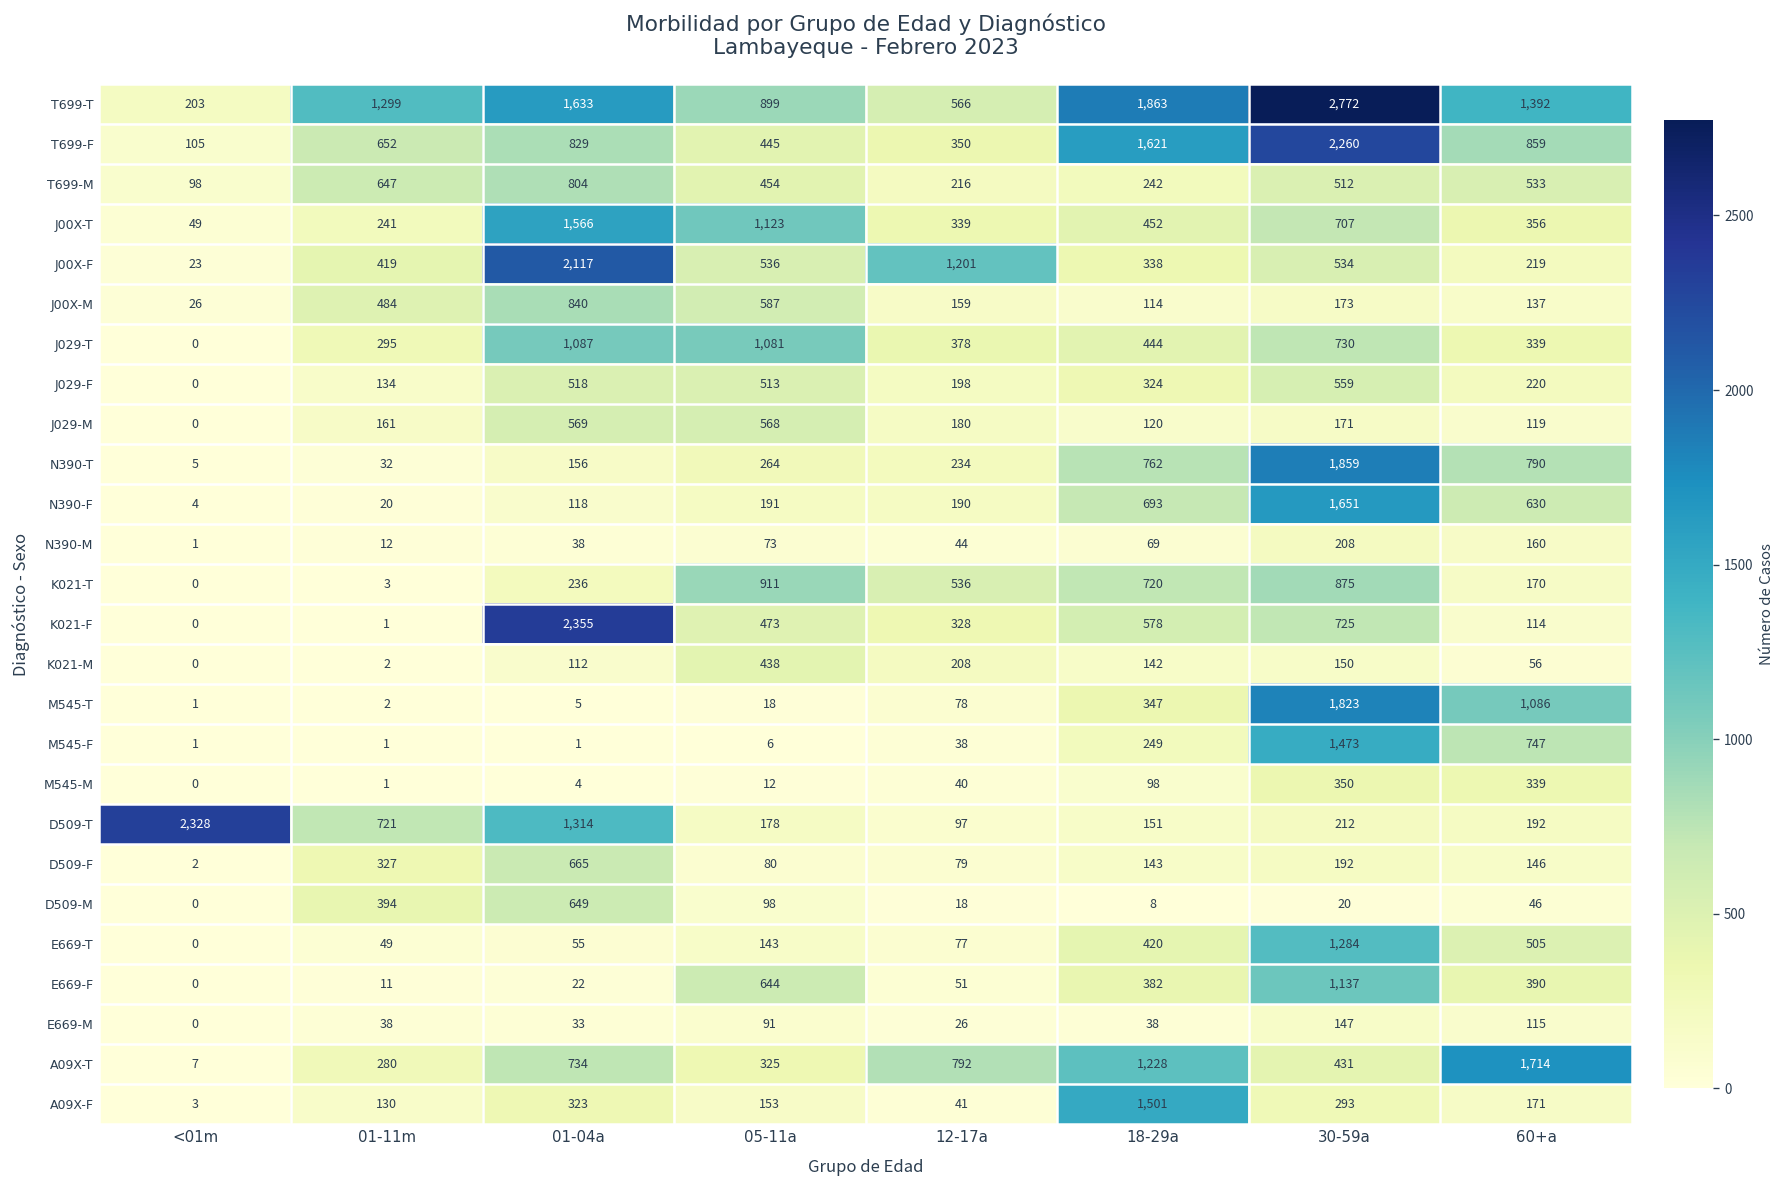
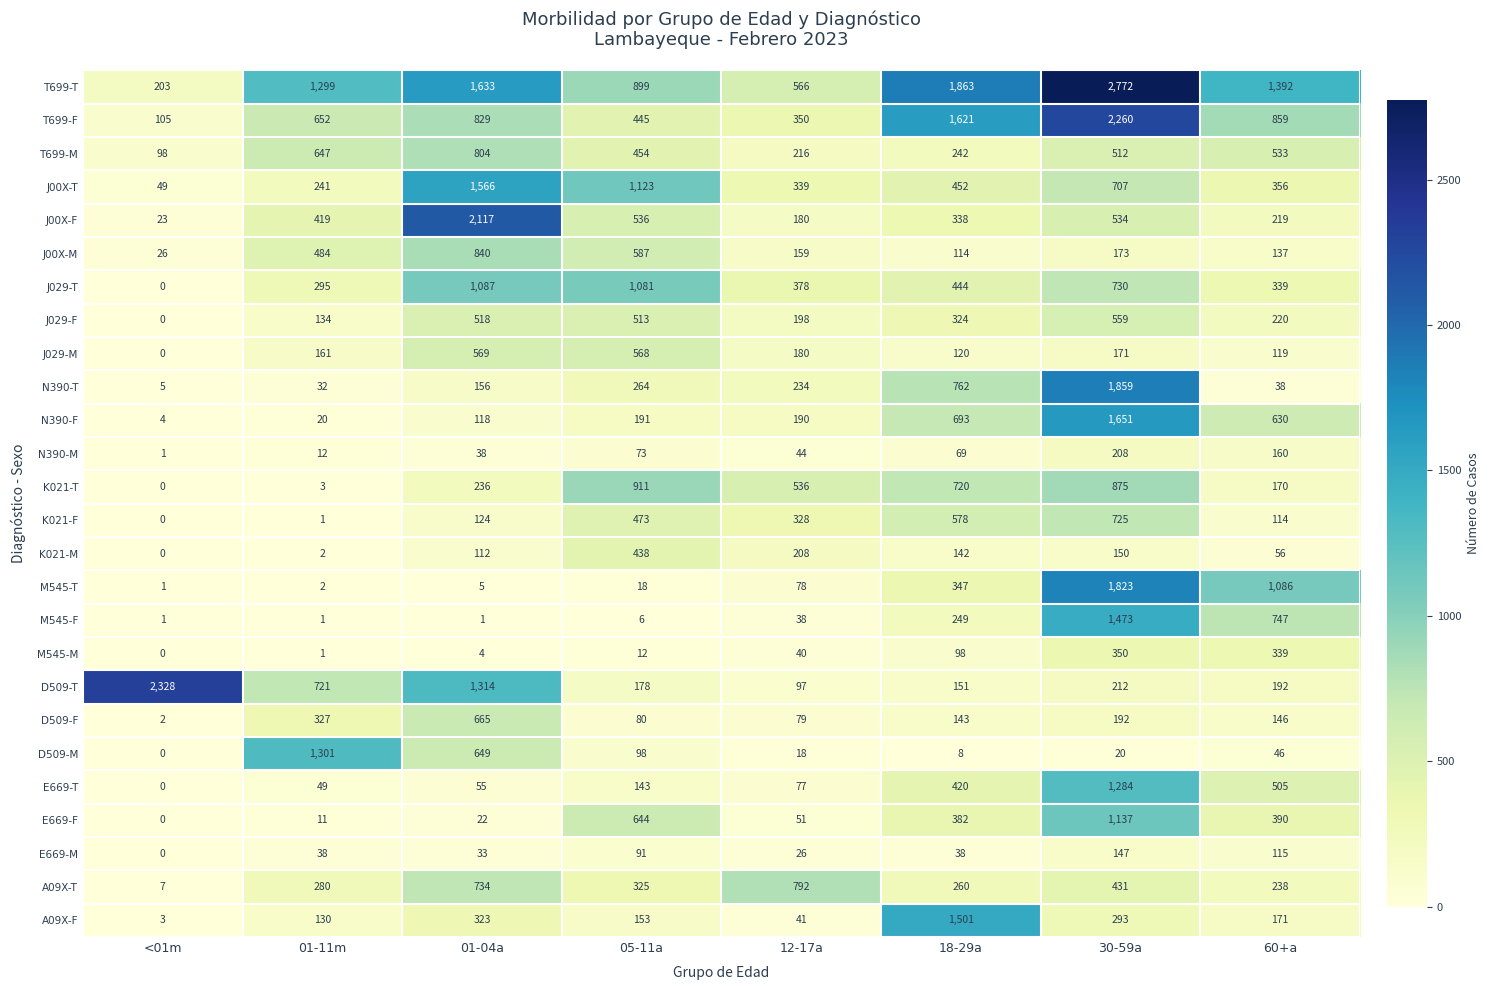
J00X-F, 12-17a: 1,201 -> 180
N390-T, 60+a: 790 -> 38
K021-F, 01-04a: 2,355 -> 124
D509-M, 01-11m: 394 -> 1,301
A09X-T, 18-29a: 1,228 -> 260
A09X-T, 60+a: 1,714 -> 238
